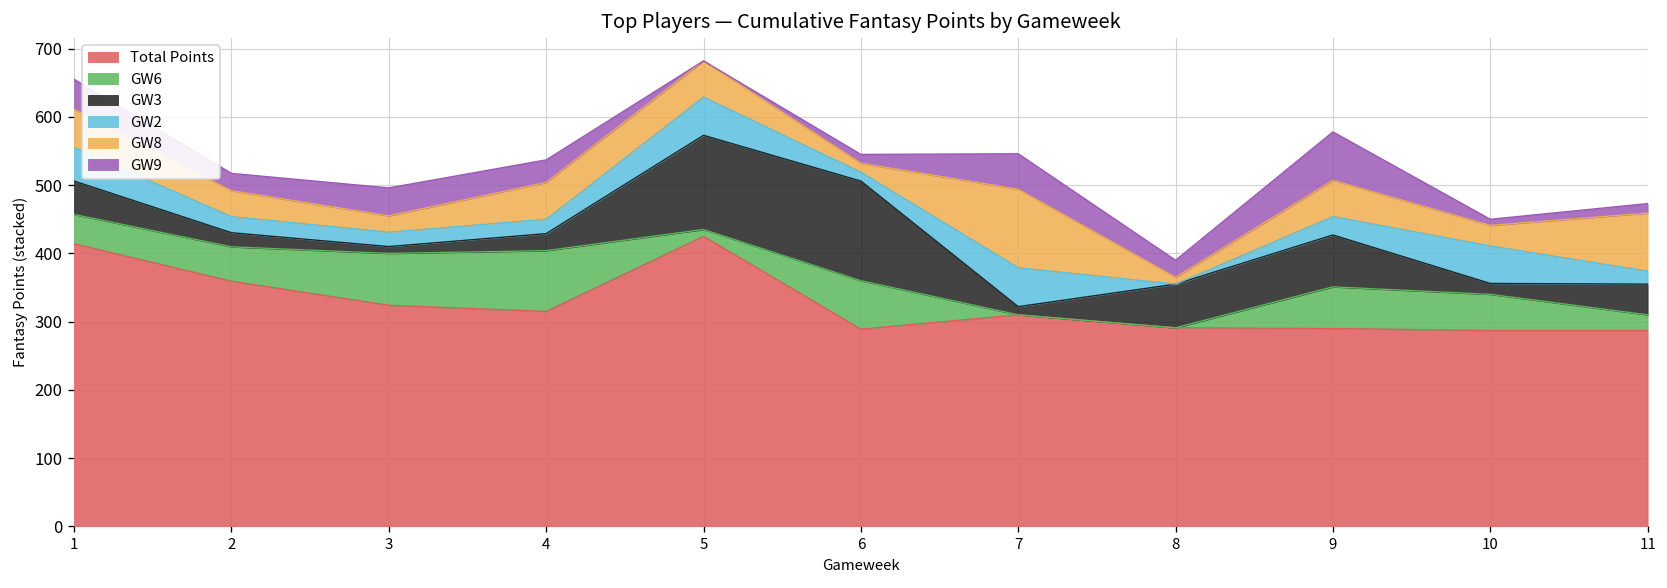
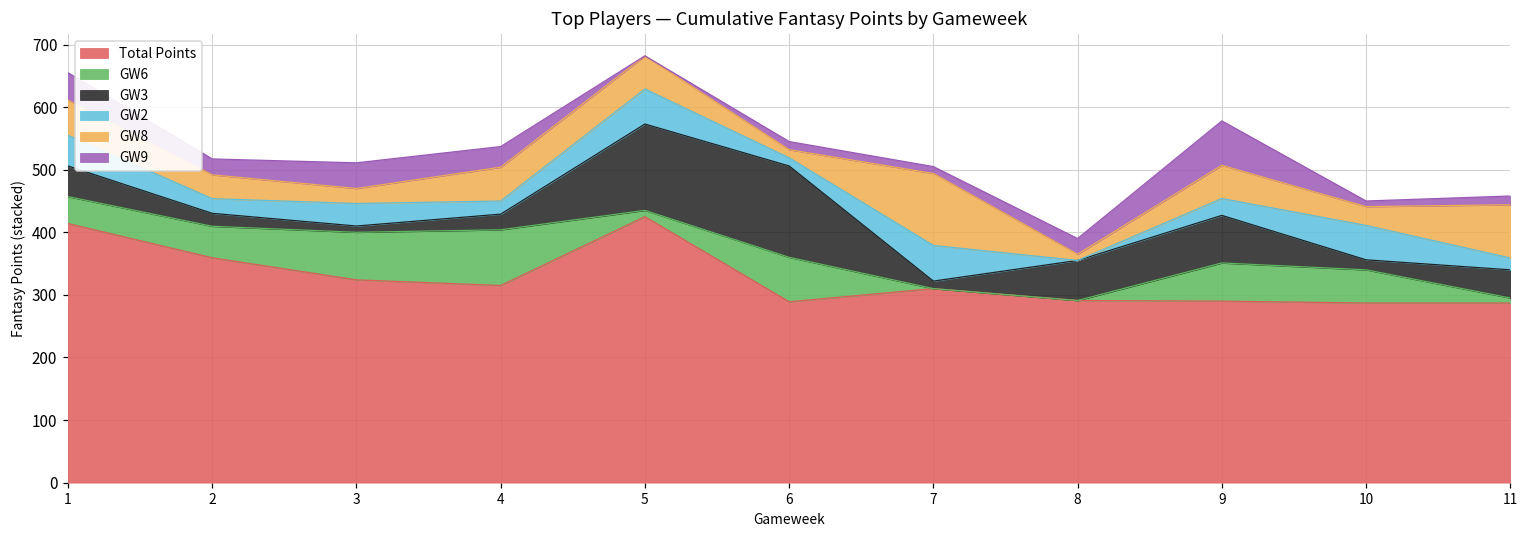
GW2, 3: 20 -> 40
GW9, 7: 50 -> 10
GW6, 11: 20 -> 10
